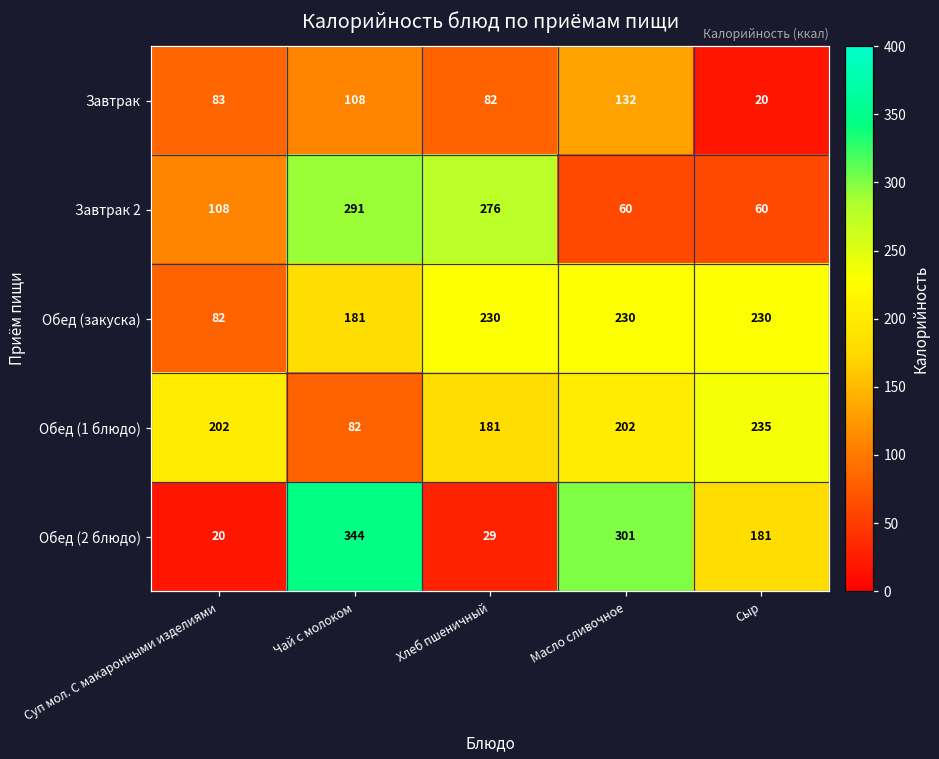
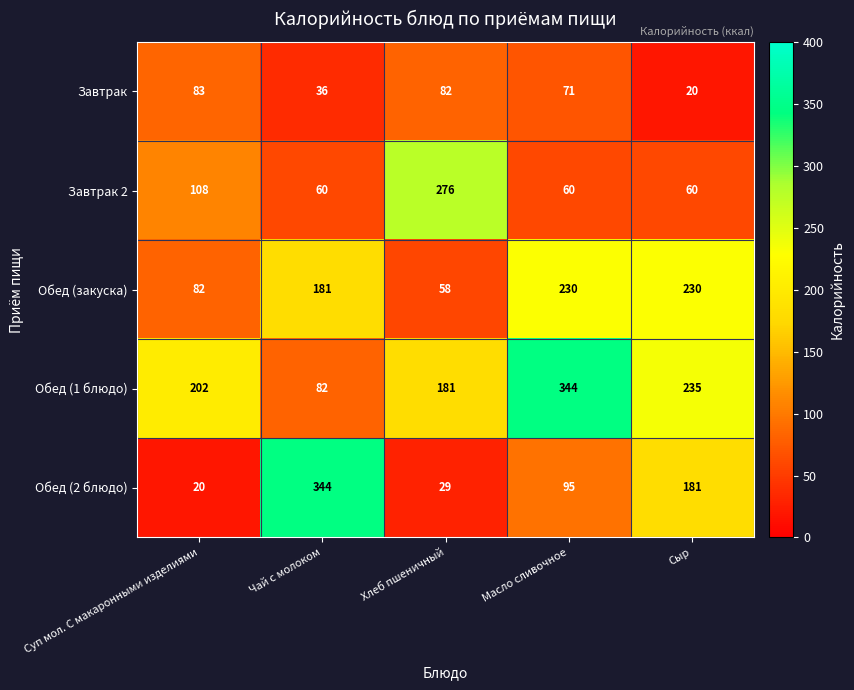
Завтрак, Чай с молоком: 108 -> 36
Завтрак, Масло сливочное: 132 -> 71
Завтрак 2, Чай с молоком: 291 -> 60
Обед (закуска), Хлеб пшеничный: 230 -> 58
Обед (1 блюдо), Масло сливочное: 202 -> 344
Обед (2 блюдо), Масло сливочное: 301 -> 95
